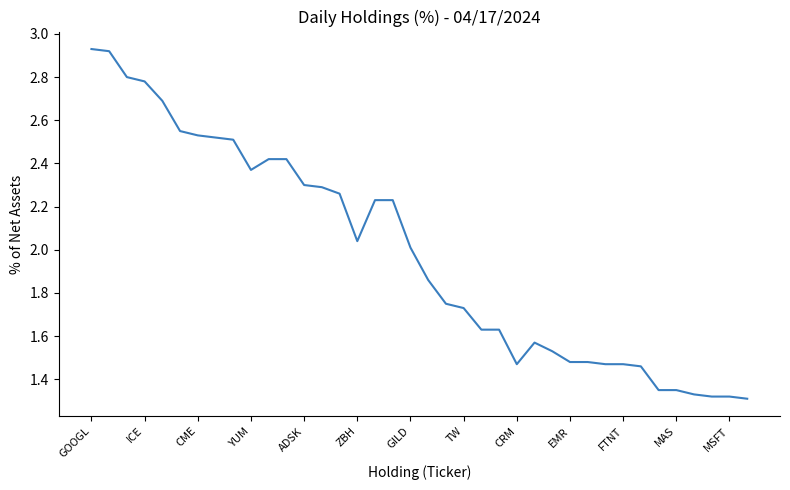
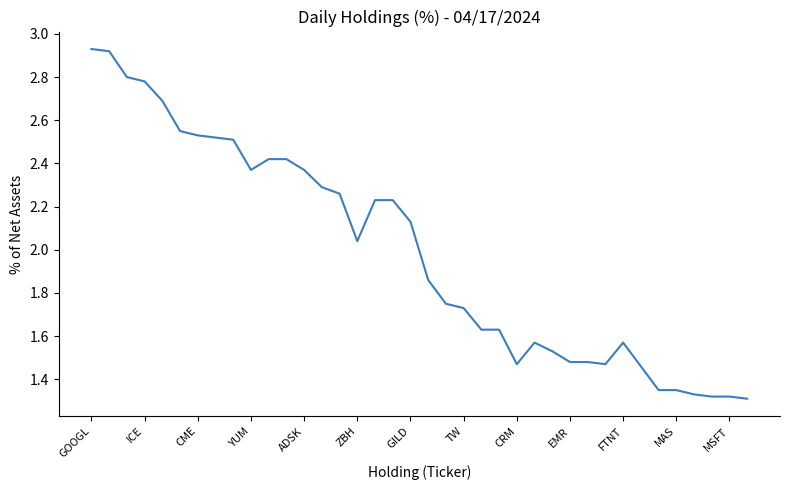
ADSK: 2.30 -> 2.37
GILD: 2.01 -> 2.13
FTNT: 1.47 -> 1.57
